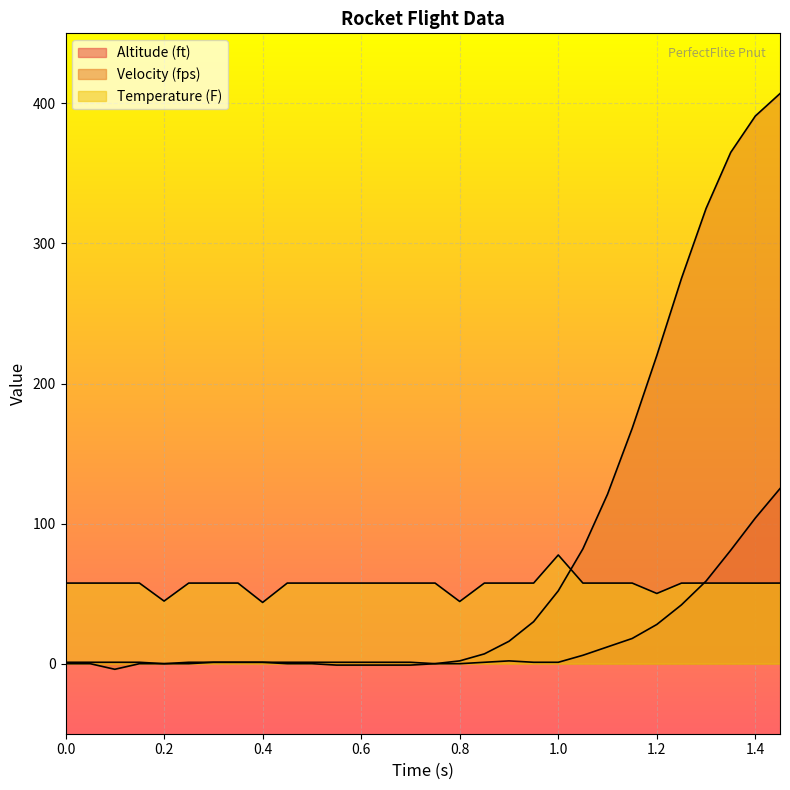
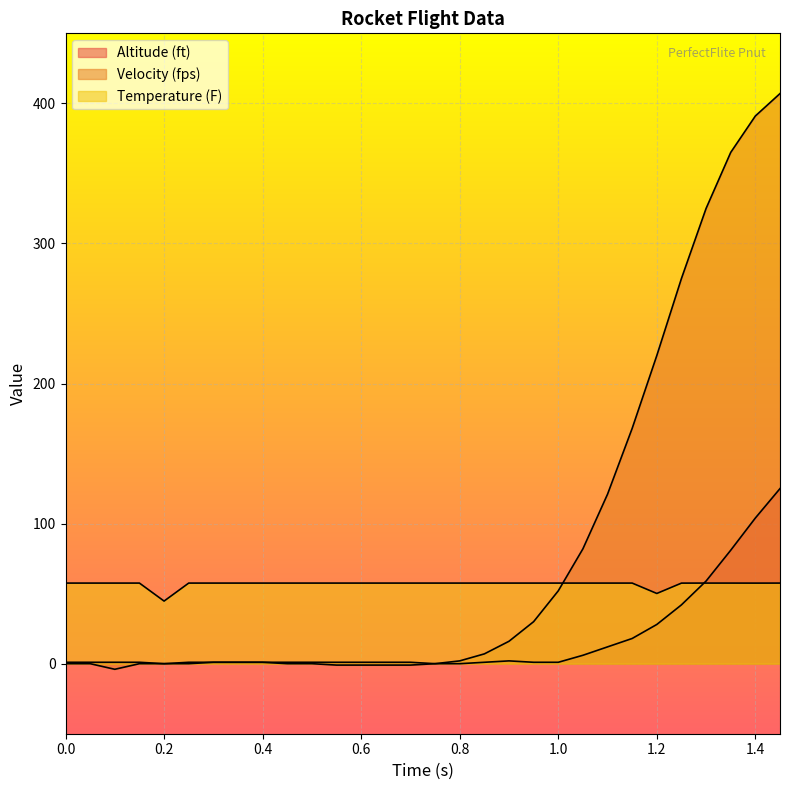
Temperature (F), 0.4: 44 -> 58
Temperature (F), 0.8: 44 -> 58
Temperature (F), 1.0: 78 -> 58
